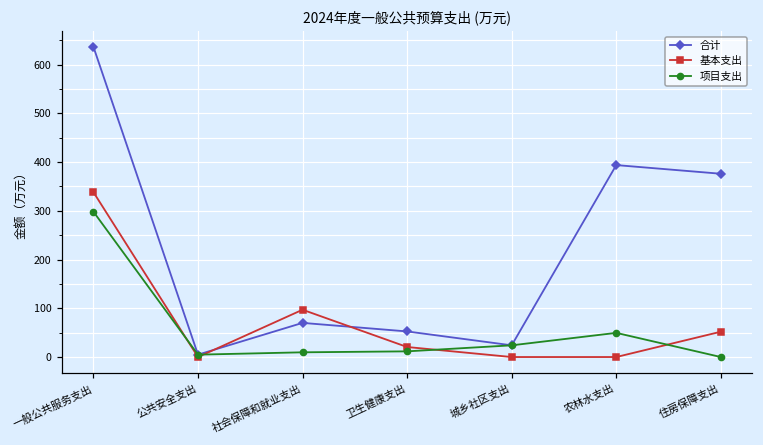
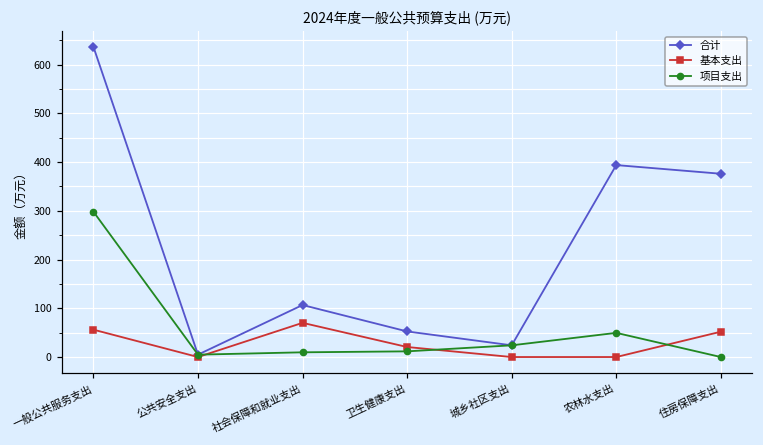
基本支出, 一般公共服务支出: 340 -> 60
合计, 社会保障和就业支出: 70 -> 110
基本支出, 社会保障和就业支出: 100 -> 70
